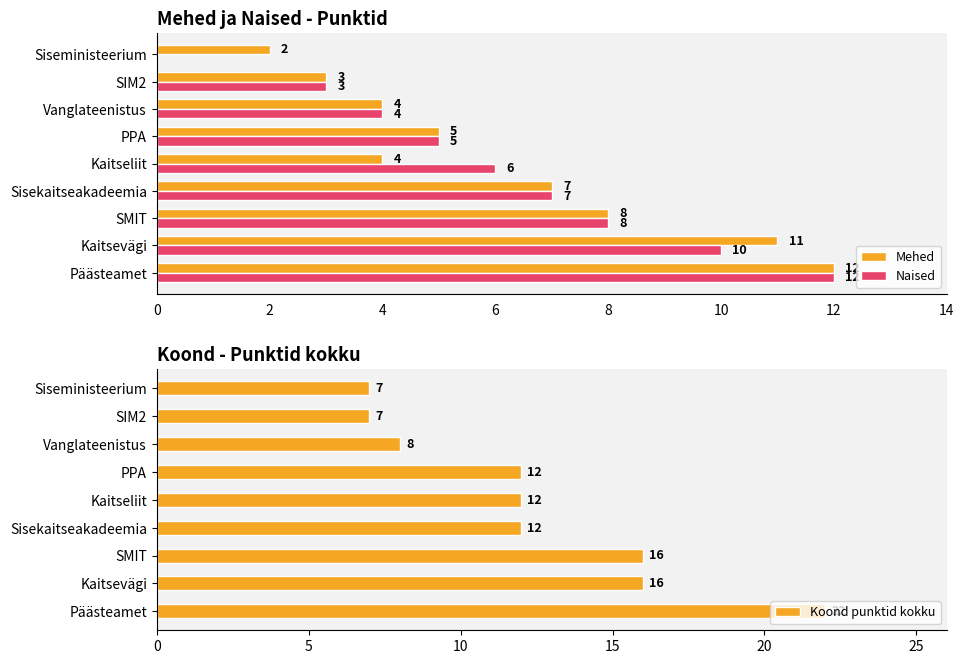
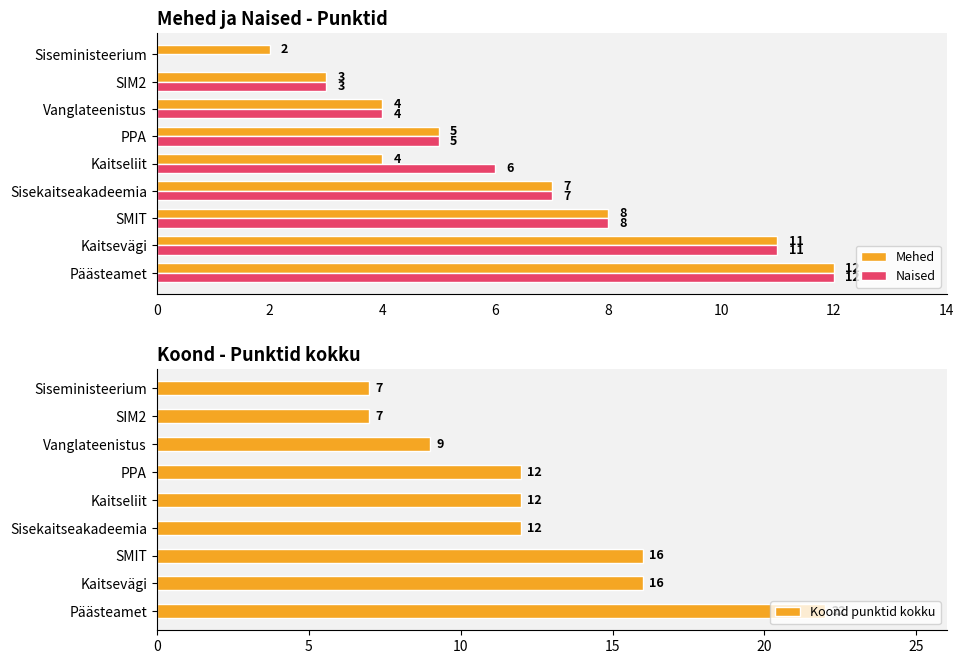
Mehed ja Naised - Punktid, Naised, Kaitsevägi: 10 -> 11
Koond - Punktid kokku, Vanglateenistus: 8 -> 9
